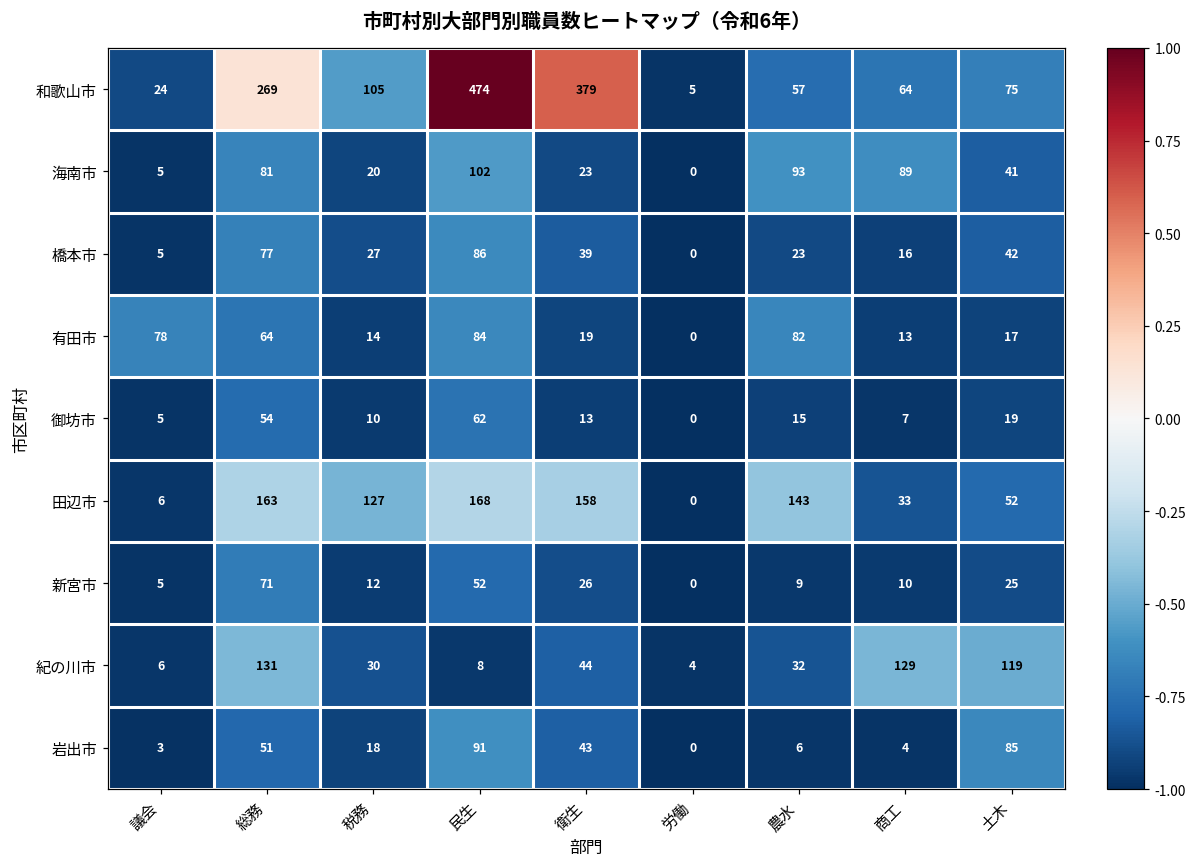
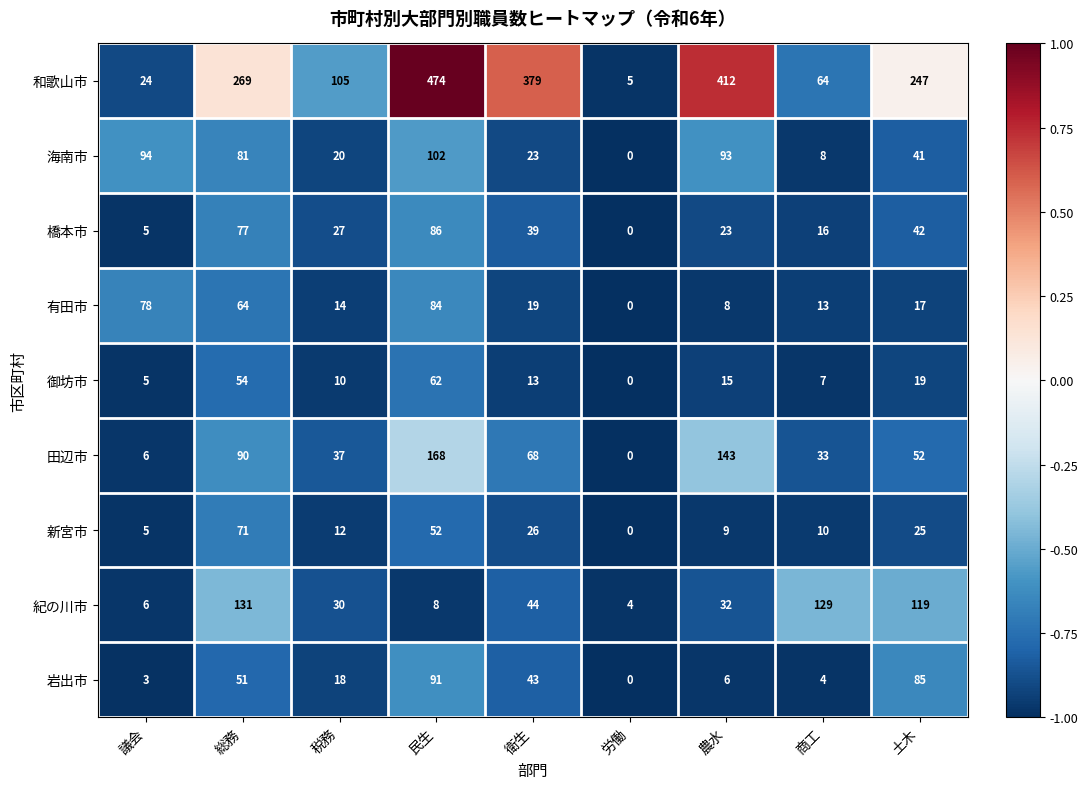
和歌山市, 農水: 57 -> 412
和歌山市, 土木: 75 -> 247
海南市, 議会: 5 -> 94
海南市, 商工: 89 -> 8
有田市, 農水: 82 -> 8
田辺市, 総務: 163 -> 90
田辺市, 税務: 127 -> 37
田辺市, 衛生: 158 -> 68
